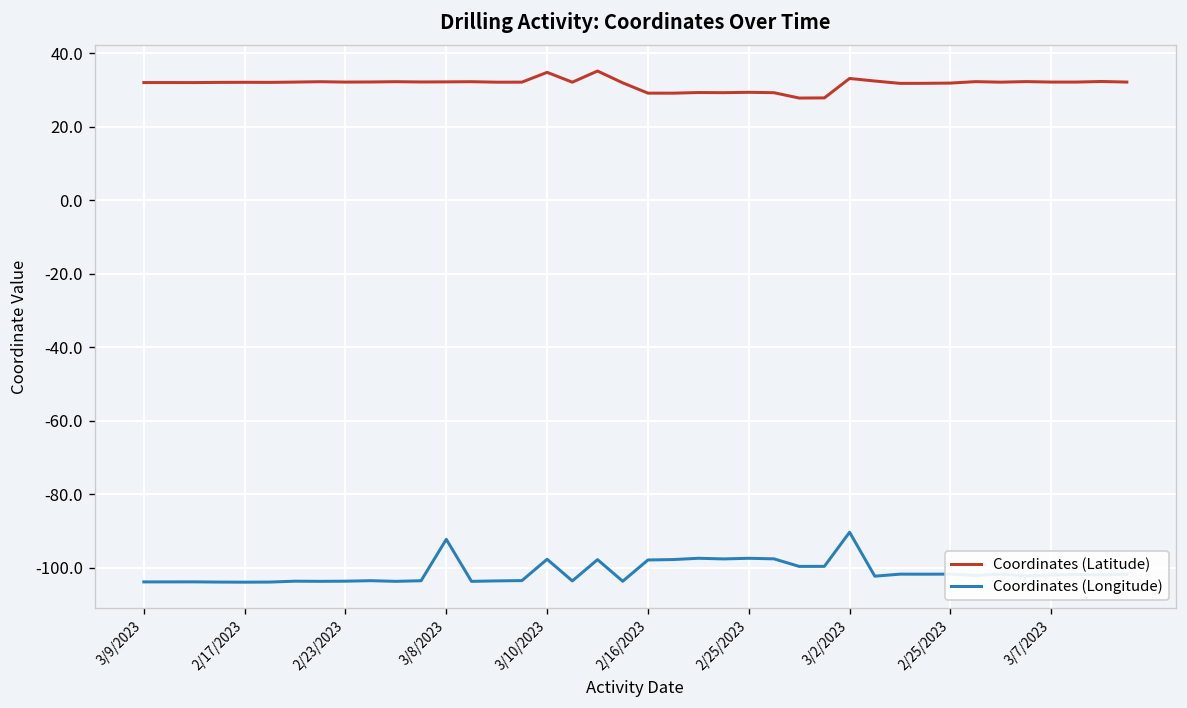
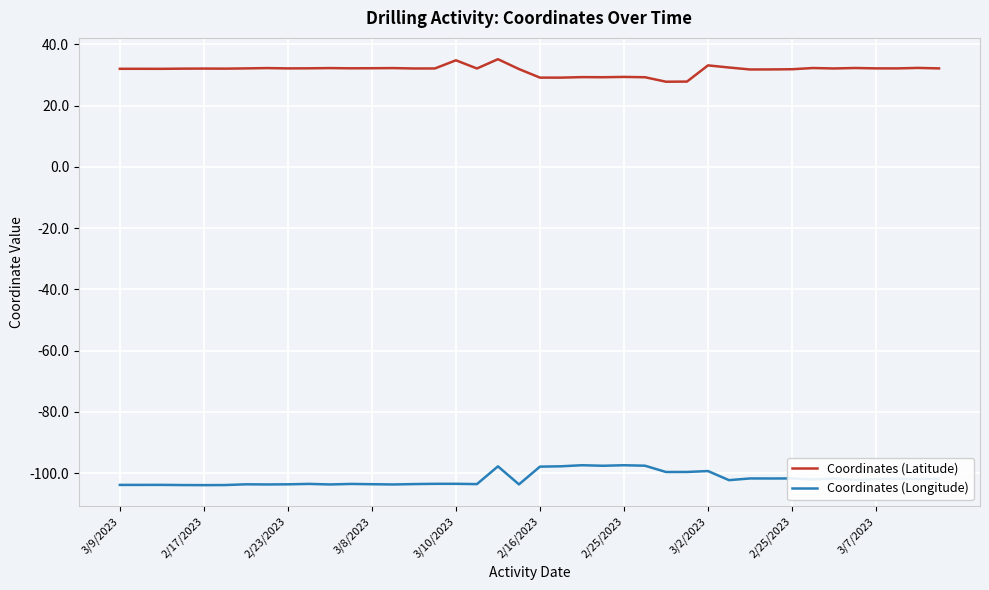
Coordinates (Longitude), 3/8/2023: -92 -> -104
Coordinates (Longitude), 3/10/2023: -98 -> -103
Coordinates (Longitude), 3/2/2023: -90 -> -99
